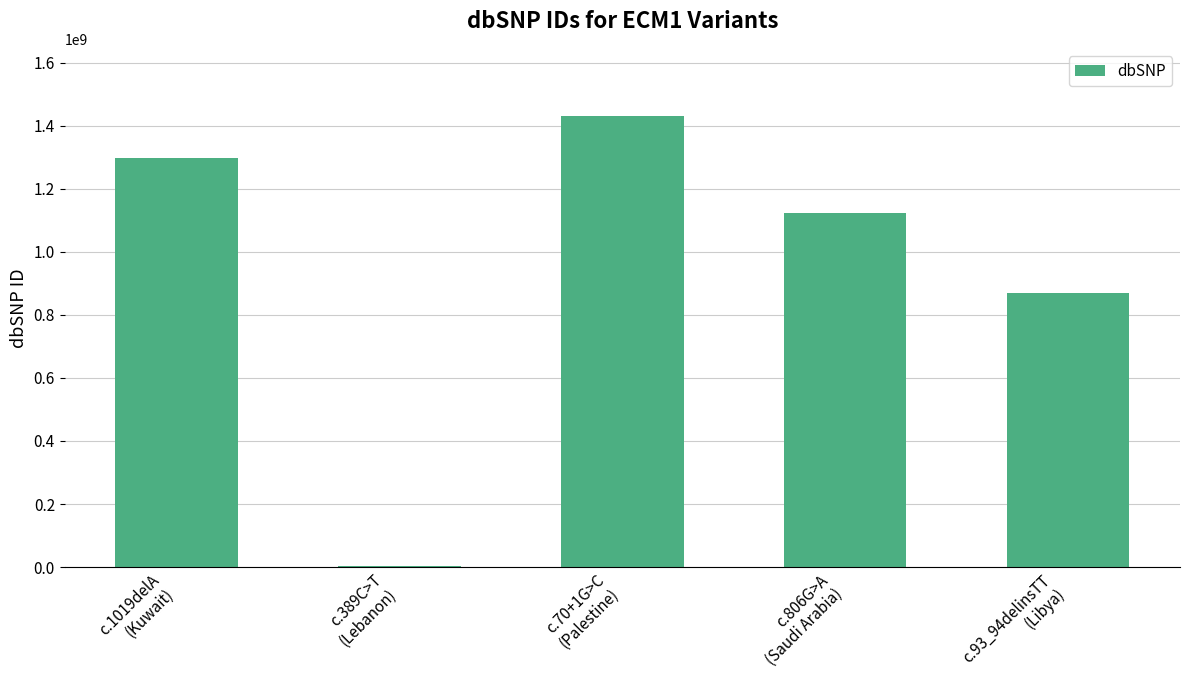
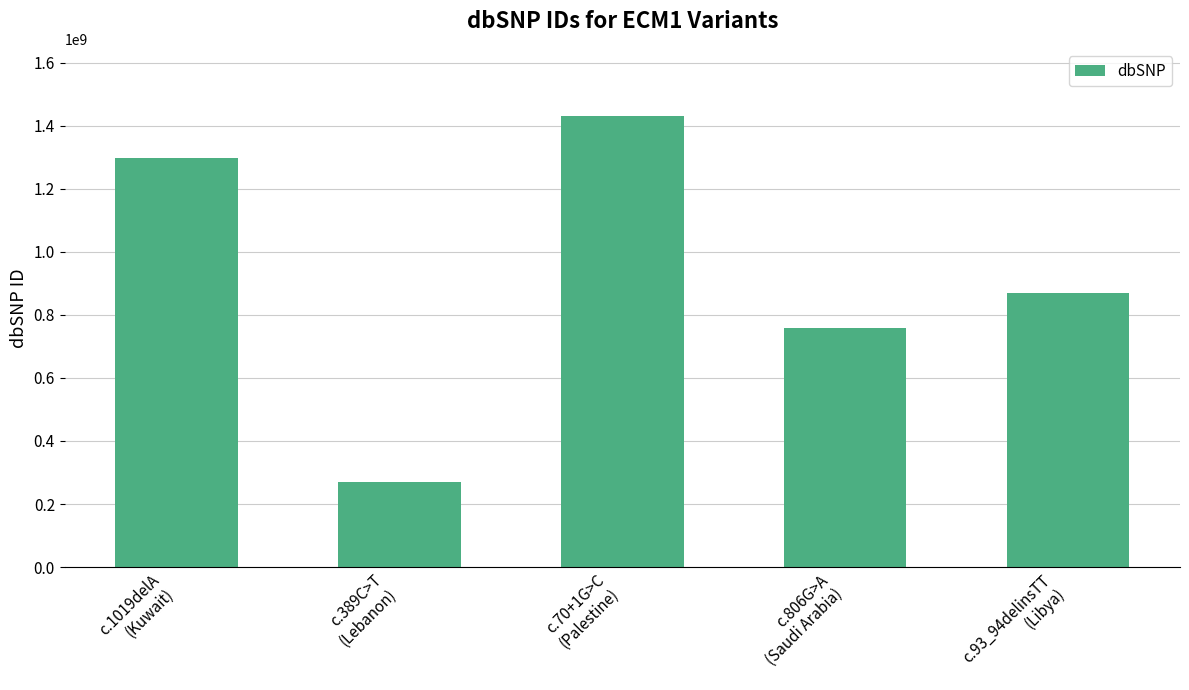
c.389C>T (Lebanon): 0 -> 270000000
c.806G>A (Saudi Arabia): 1120000000 -> 760000000
